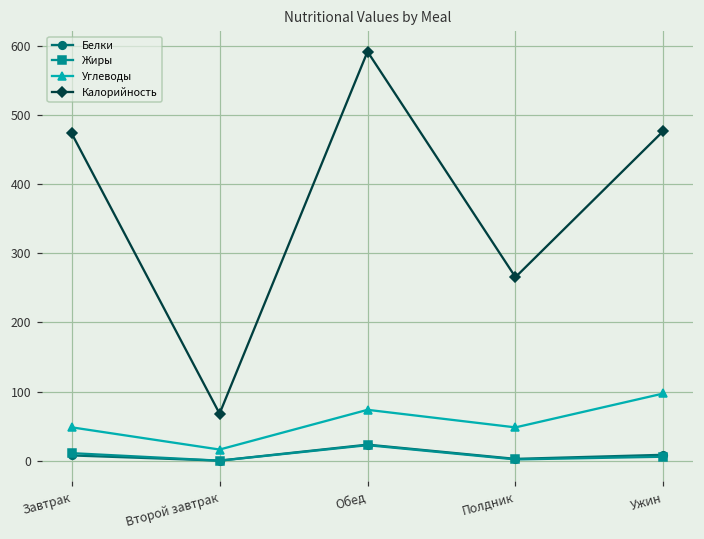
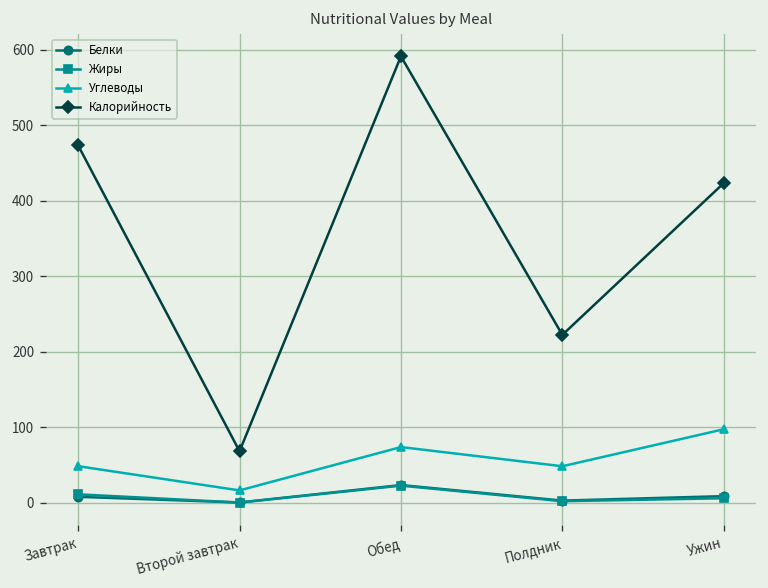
Калорийность, Полдник: 270 -> 220
Калорийность, Ужин: 480 -> 420
